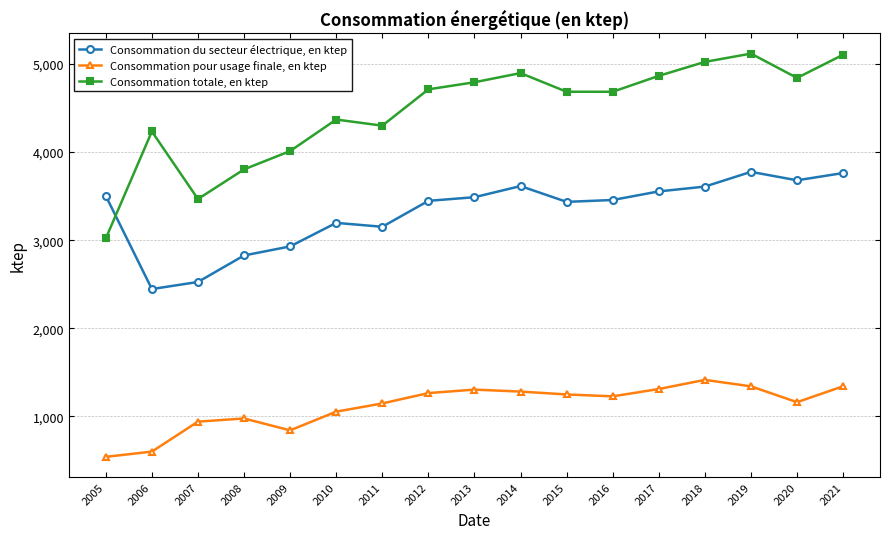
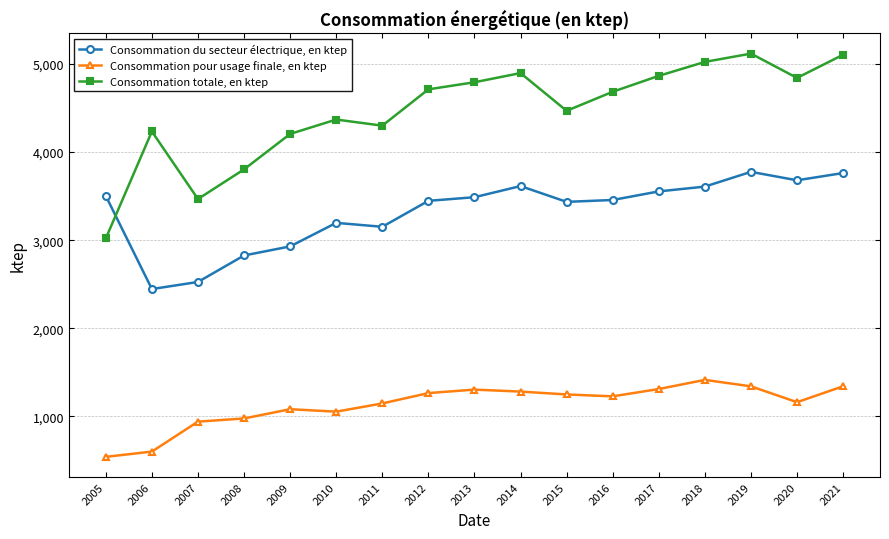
Consommation pour usage finale, en ktep, 2009: 800 -> 1,100
Consommation totale, en ktep, 2009: 4,000 -> 4,200
Consommation totale, en ktep, 2015: 4,700 -> 4,500
